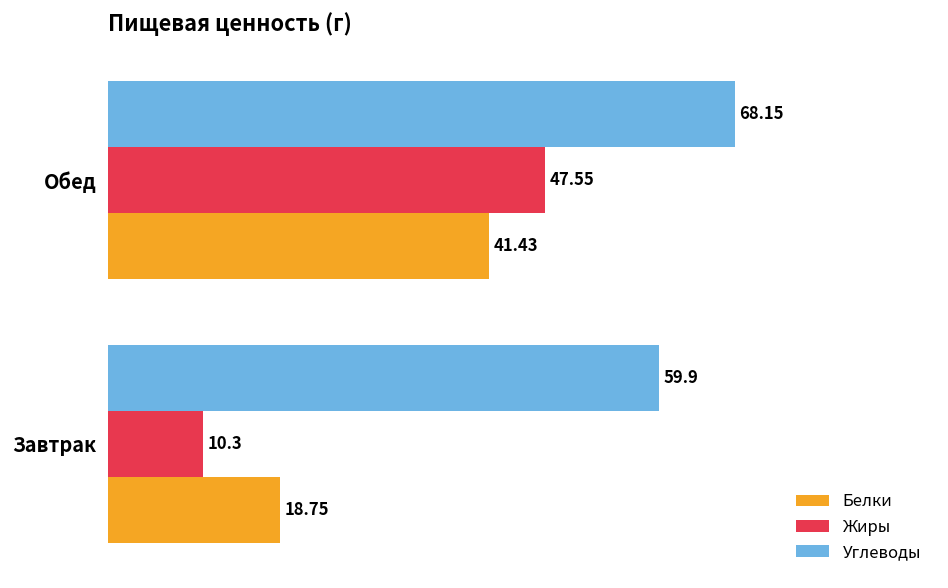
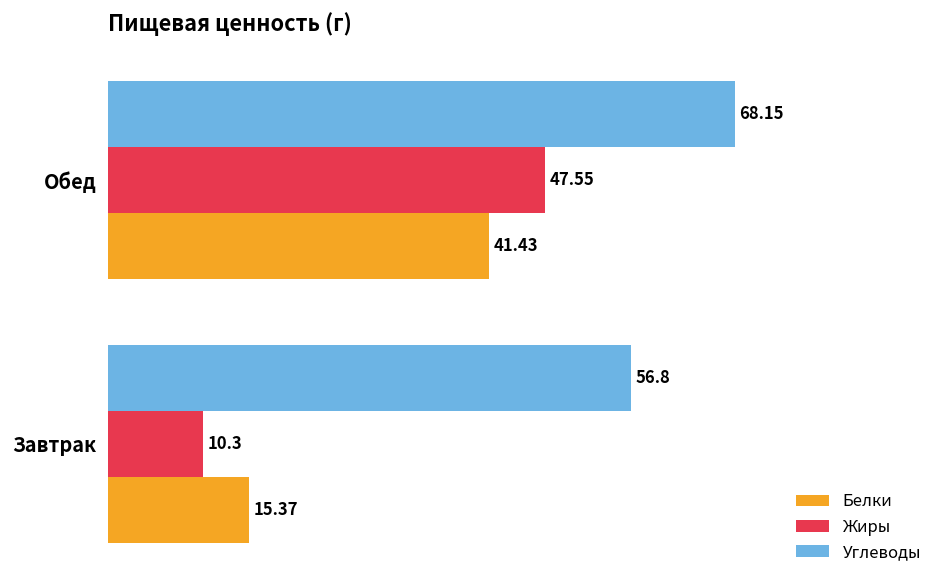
Углеводы, Завтрак: 59.9 -> 56.8
Белки, Завтрак: 18.75 -> 15.37
